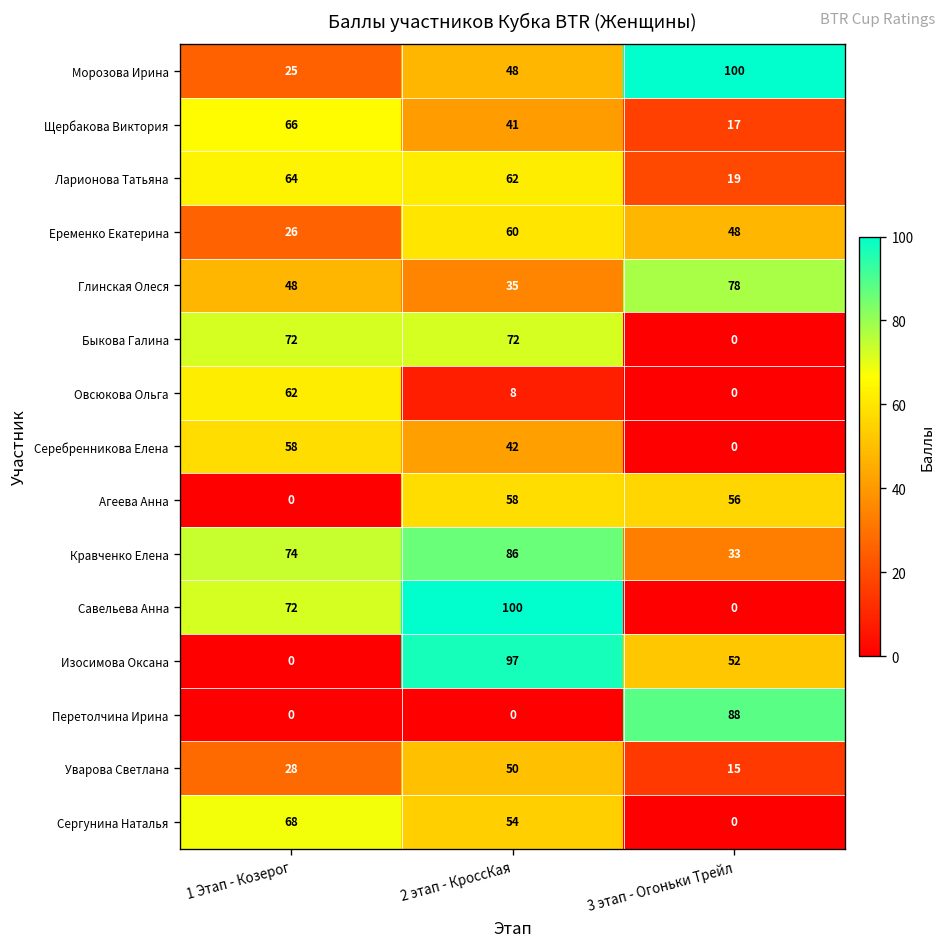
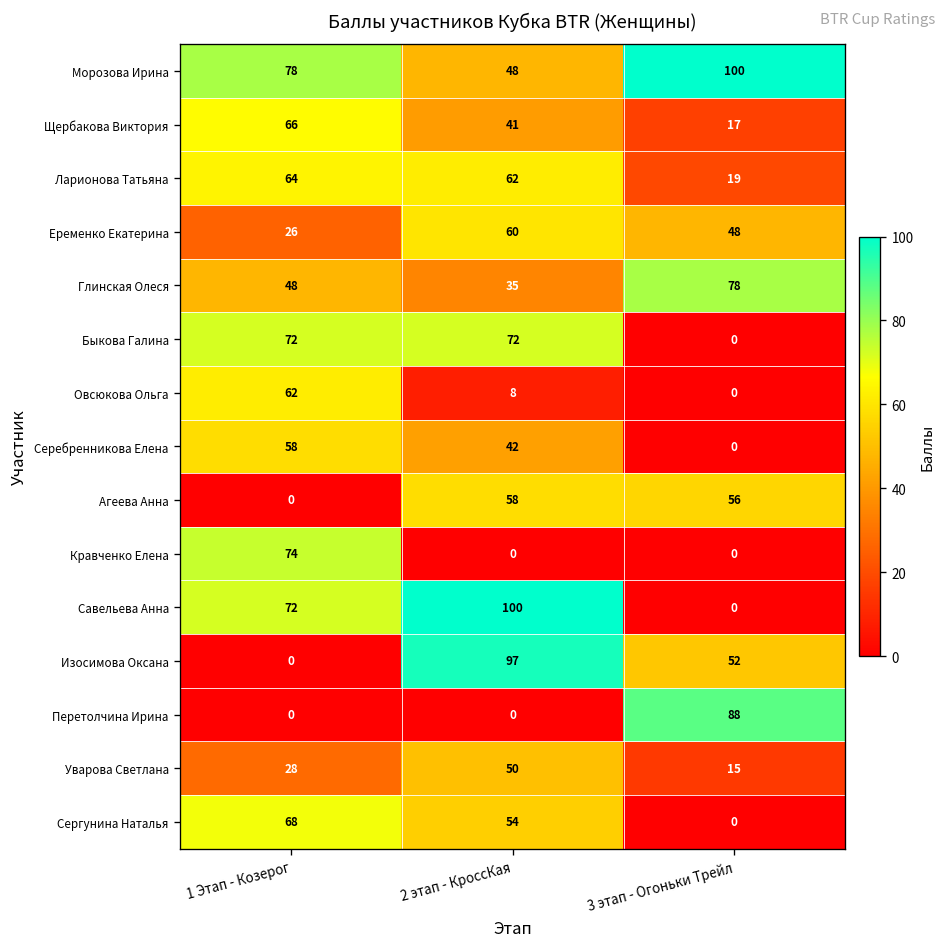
Морозова Ирина, 1 Этап - Козерог: 25 -> 78
Кравченко Елена, 2 этап - КроссКая: 86 -> 0
Кравченко Елена, 3 этап - Огоньки Трейл: 33 -> 0
